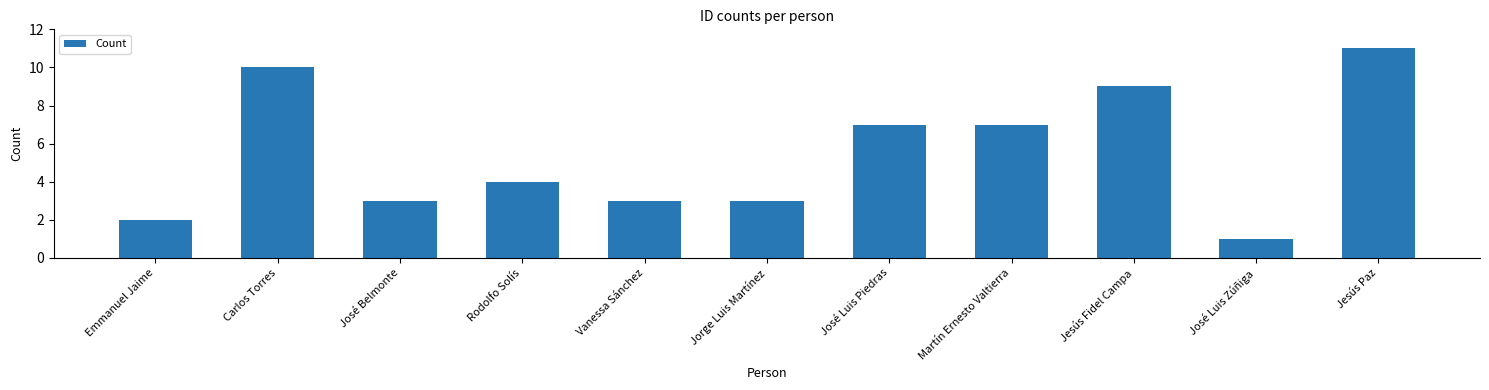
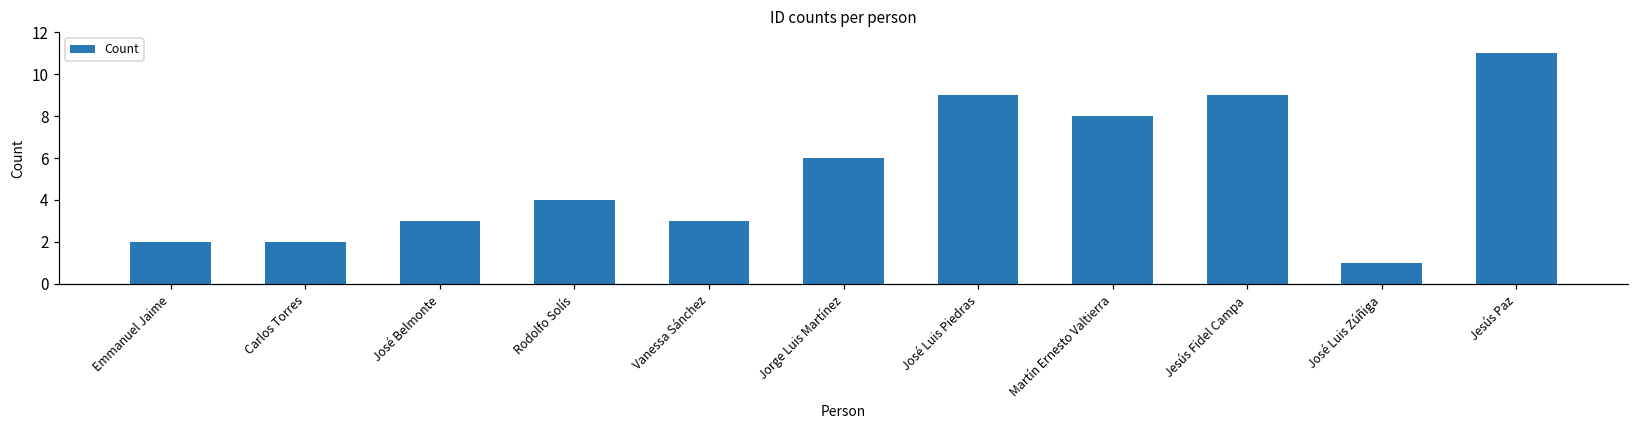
Carlos Torres: 10 -> 2
Jorge Luis Martínez: 3 -> 6
José Luis Piedras: 7 -> 9
Martín Ernesto Valtierra: 7 -> 8
